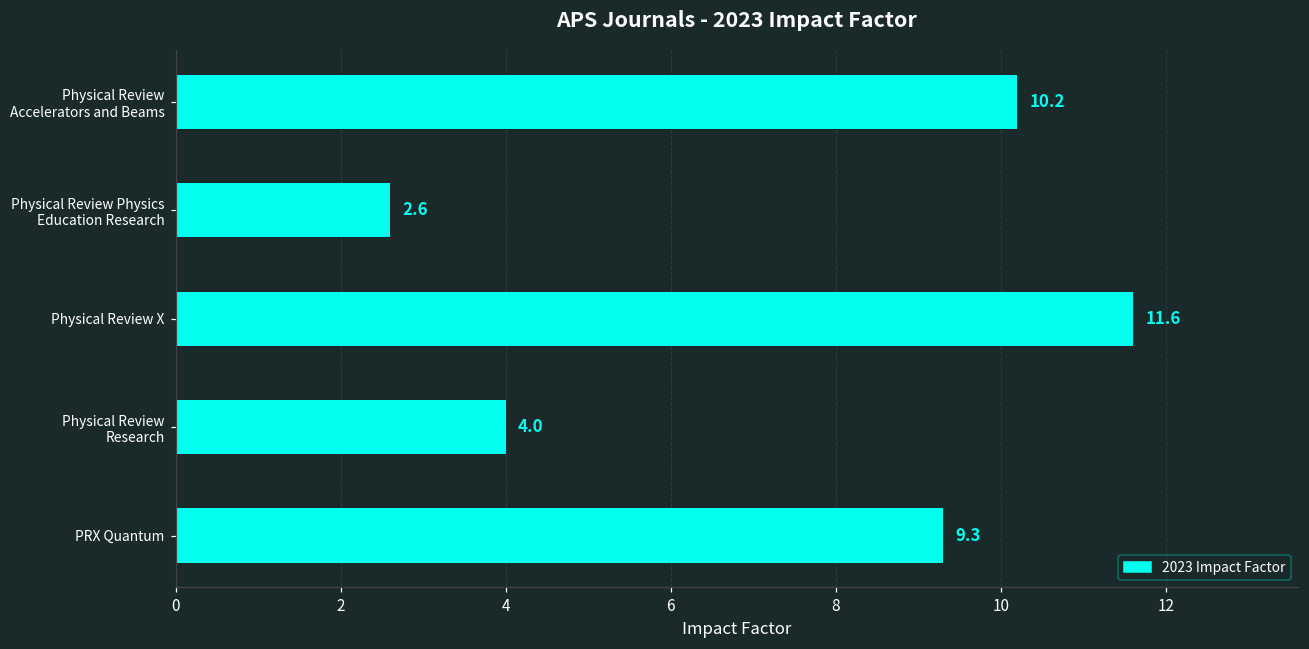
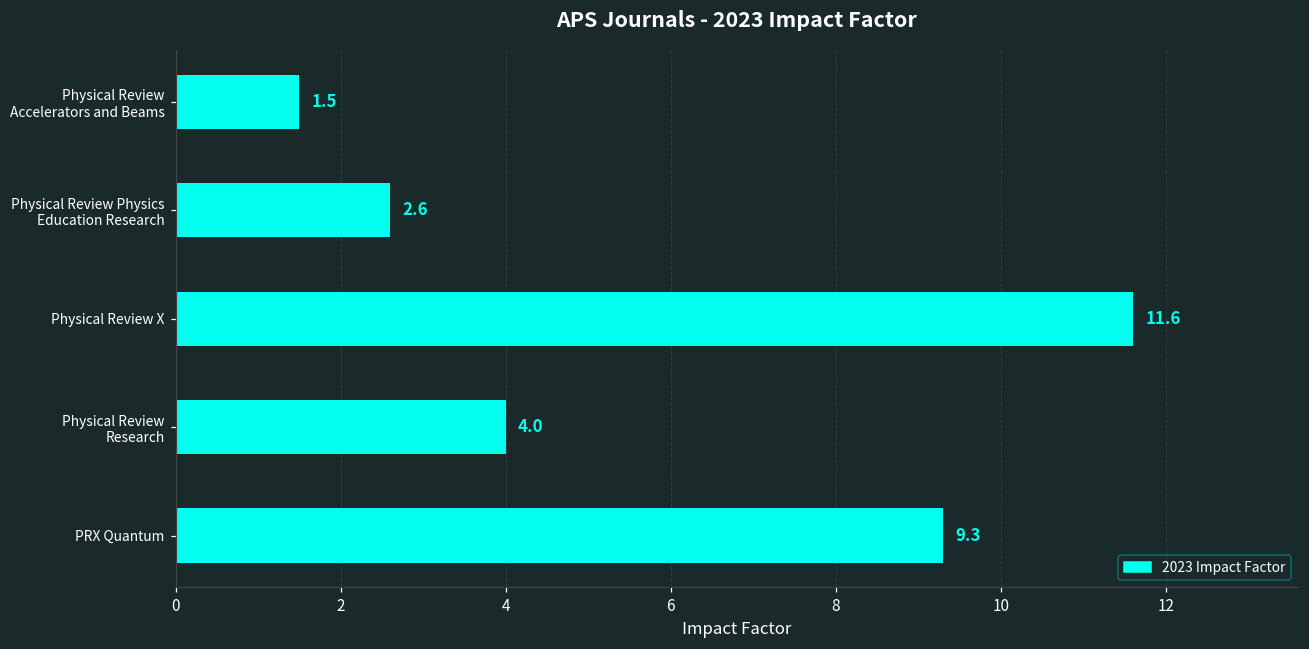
Physical Review Accelerators and Beams: 10.2 -> 1.5
